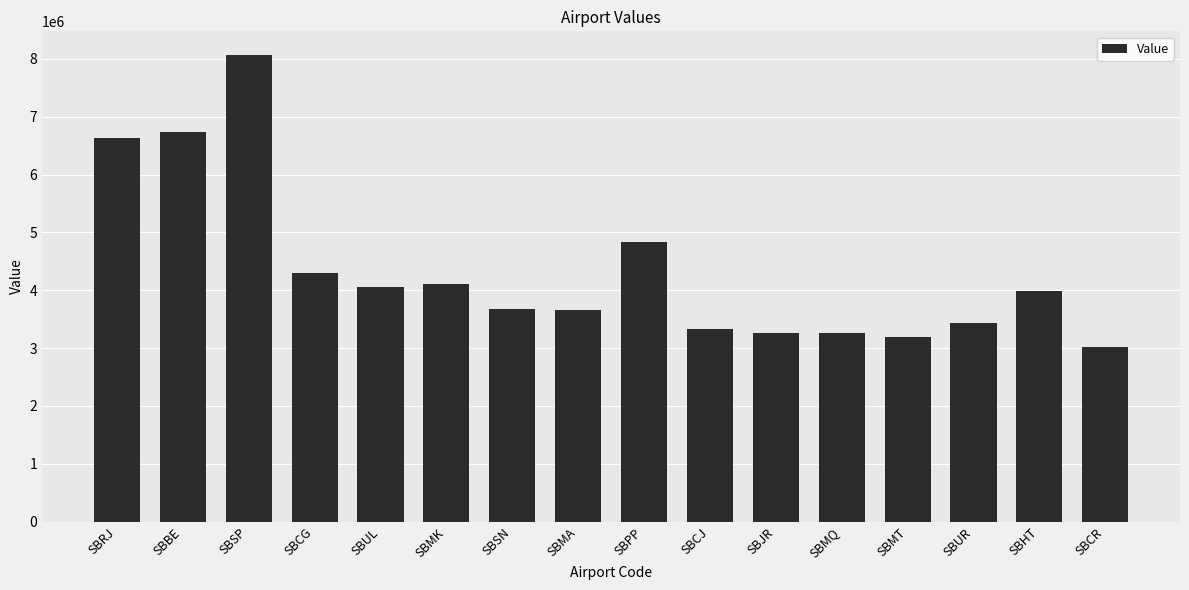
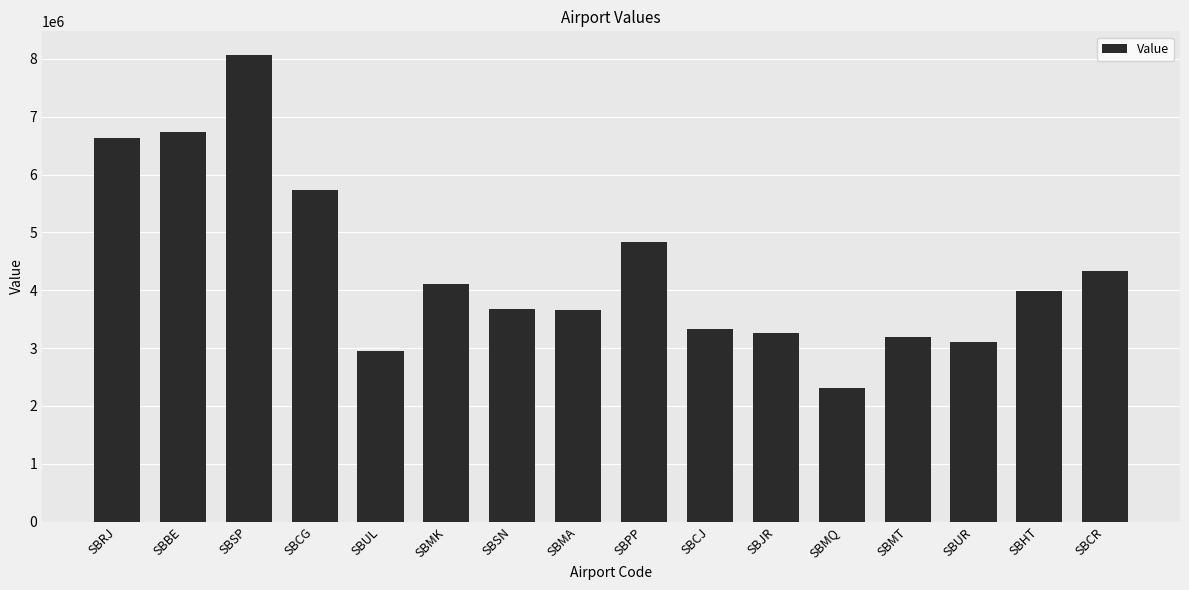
SBCG: 4300000 -> 5700000
SBUL: 4100000 -> 2900000
SBMQ: 3300000 -> 2300000
SBUR: 3400000 -> 3100000
SBCR: 3000000 -> 4300000
